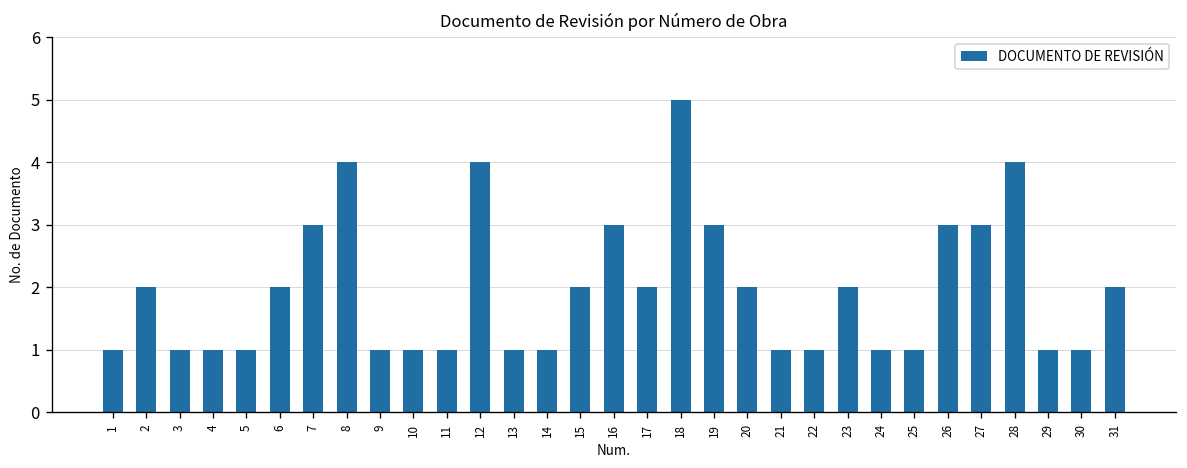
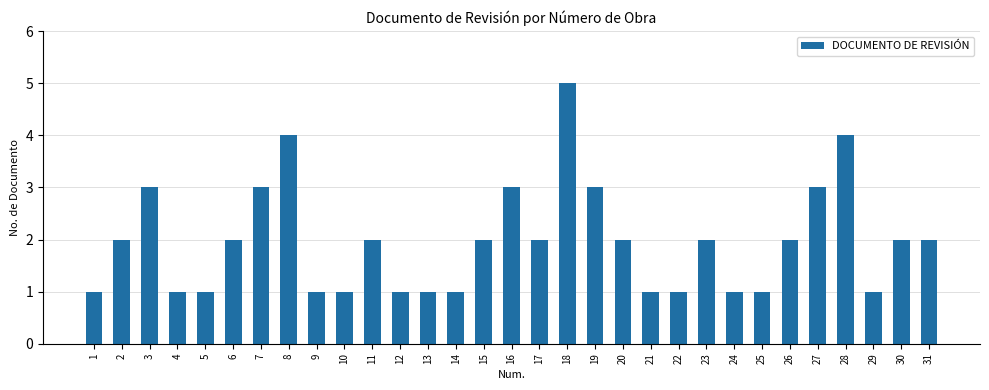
3: 1 -> 3
11: 1 -> 2
12: 4 -> 1
26: 3 -> 2
30: 1 -> 2
